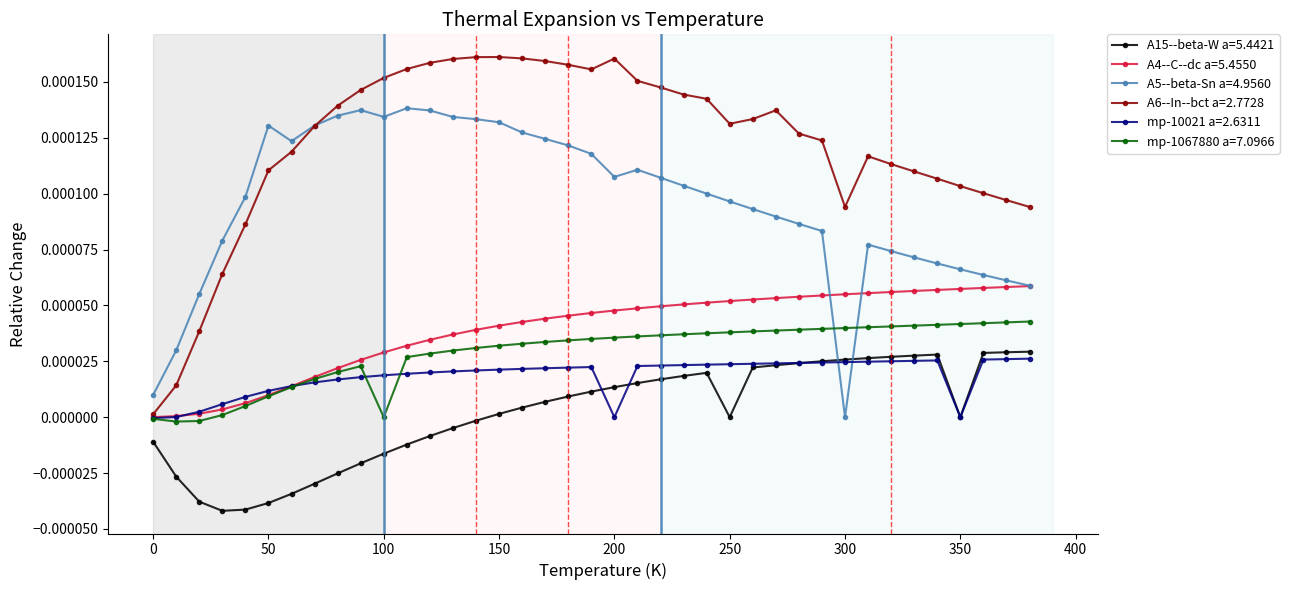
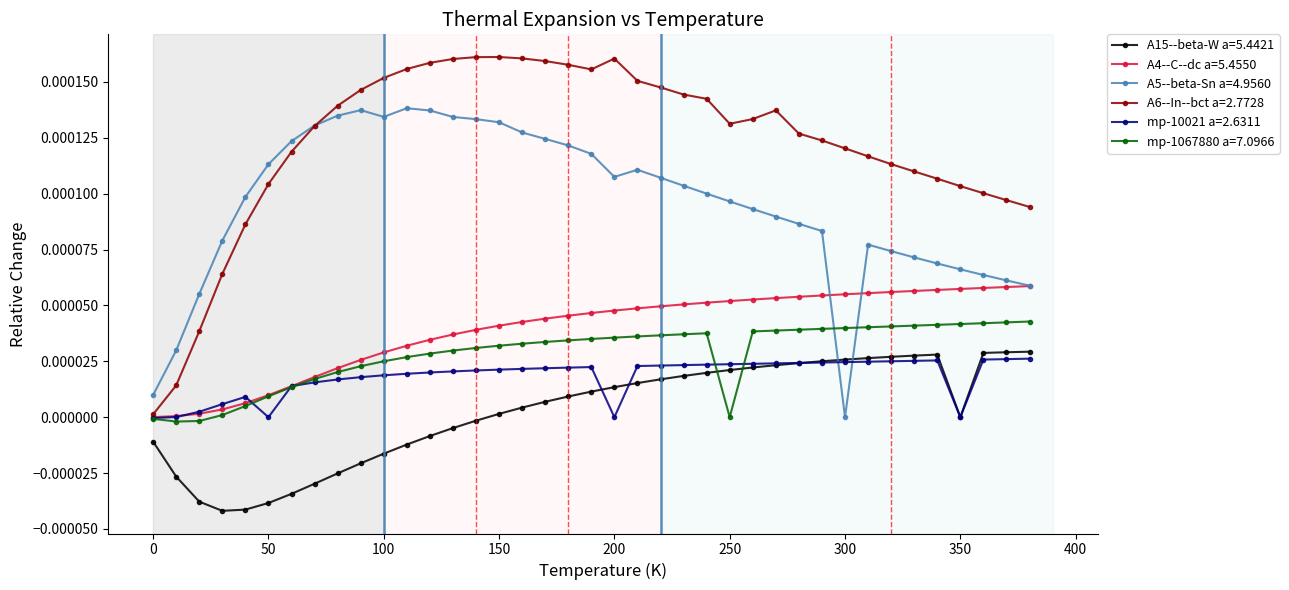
A5--beta-Sn a=4.9560, 50: 0.000130 -> 0.000113
A6--In--bct a=2.7728, 50: 0.000110 -> 0.000104
mp-10021 a=2.6311, 50: 0.00001 -> 0.00000
mp-1067880 a=7.0966, 100: 0.00000 -> 0.00003
A15--beta-W a=5.4421, 250: 0.00000 -> 0.00002
mp-1067880 a=7.0966, 250: 0.00004 -> 0.00000
A6--In--bct a=2.7728, 300: 0.000094 -> 0.000120
